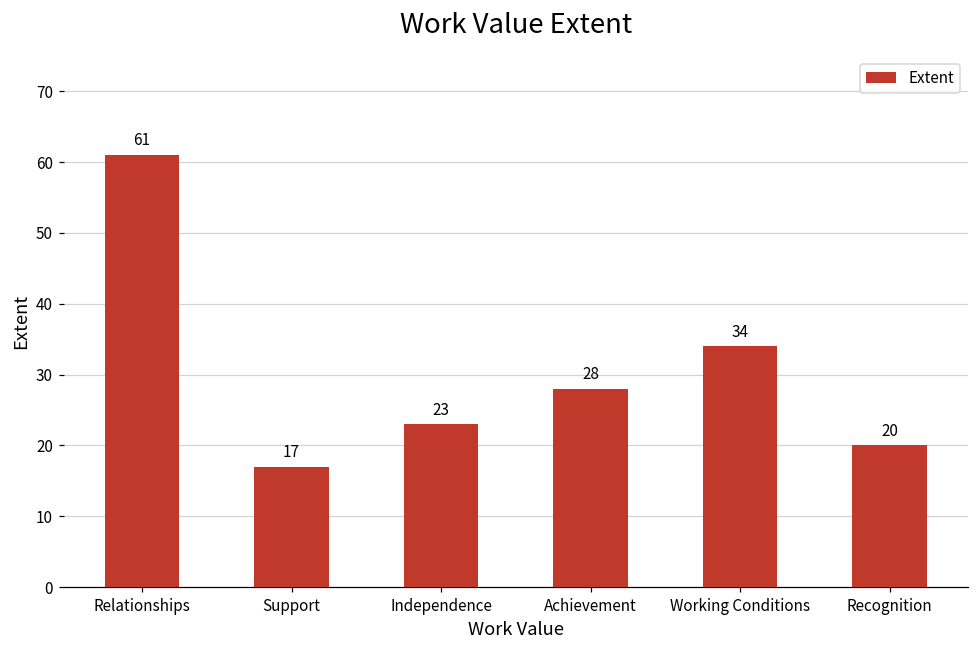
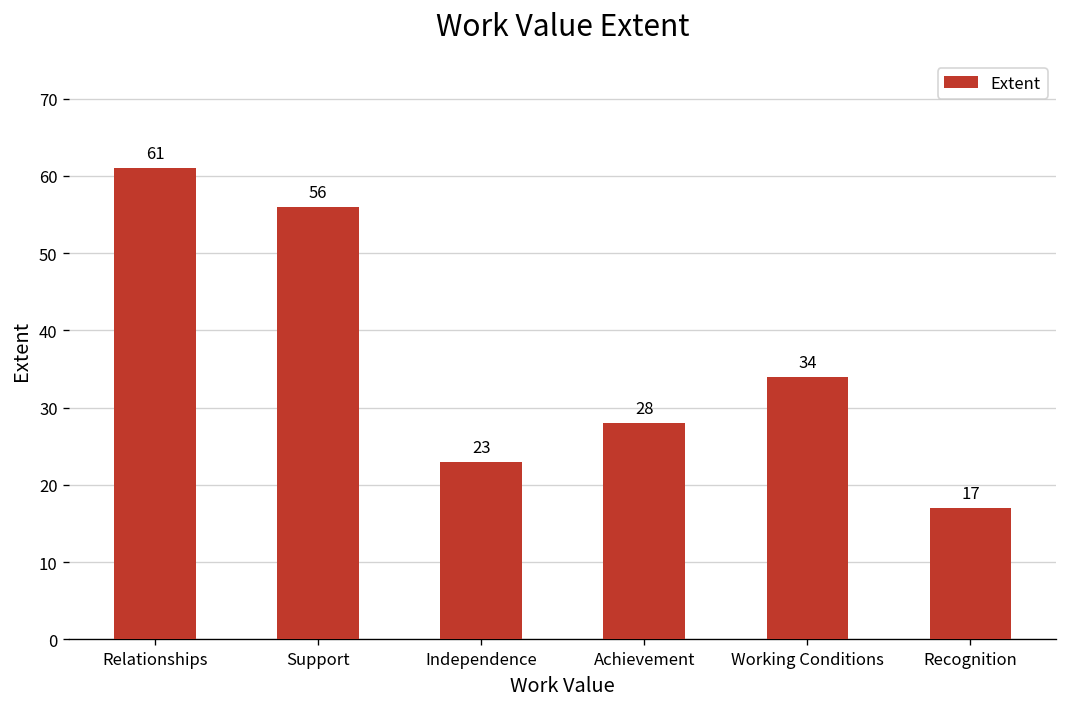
Support: 17 -> 56
Recognition: 20 -> 17
